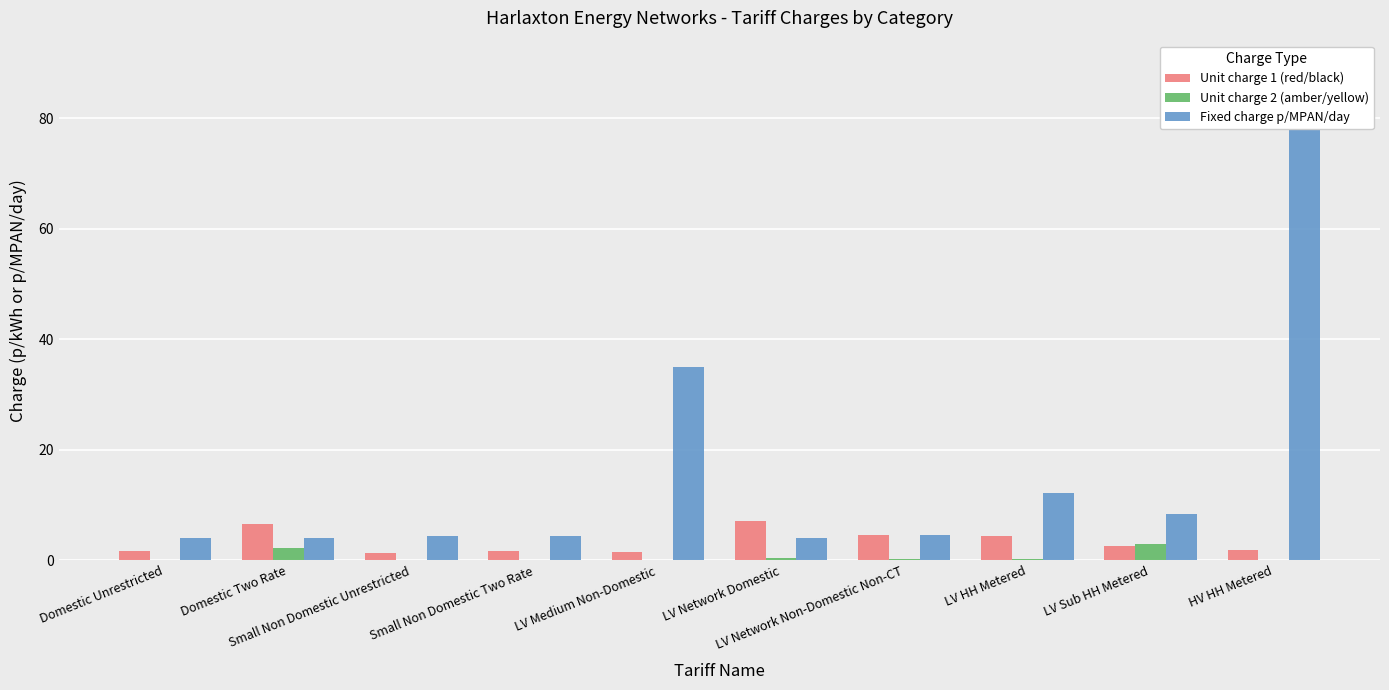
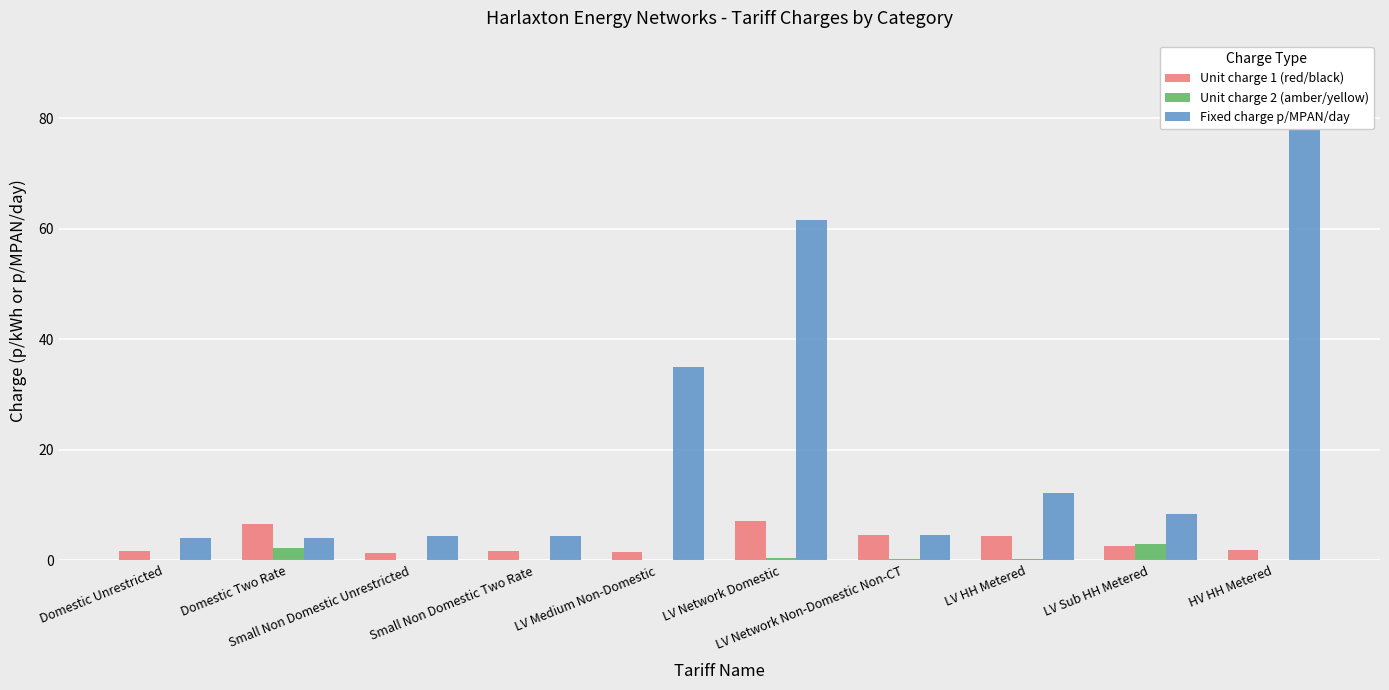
Fixed charge p/MPAN/day, LV Network Domestic: 4 -> 62
